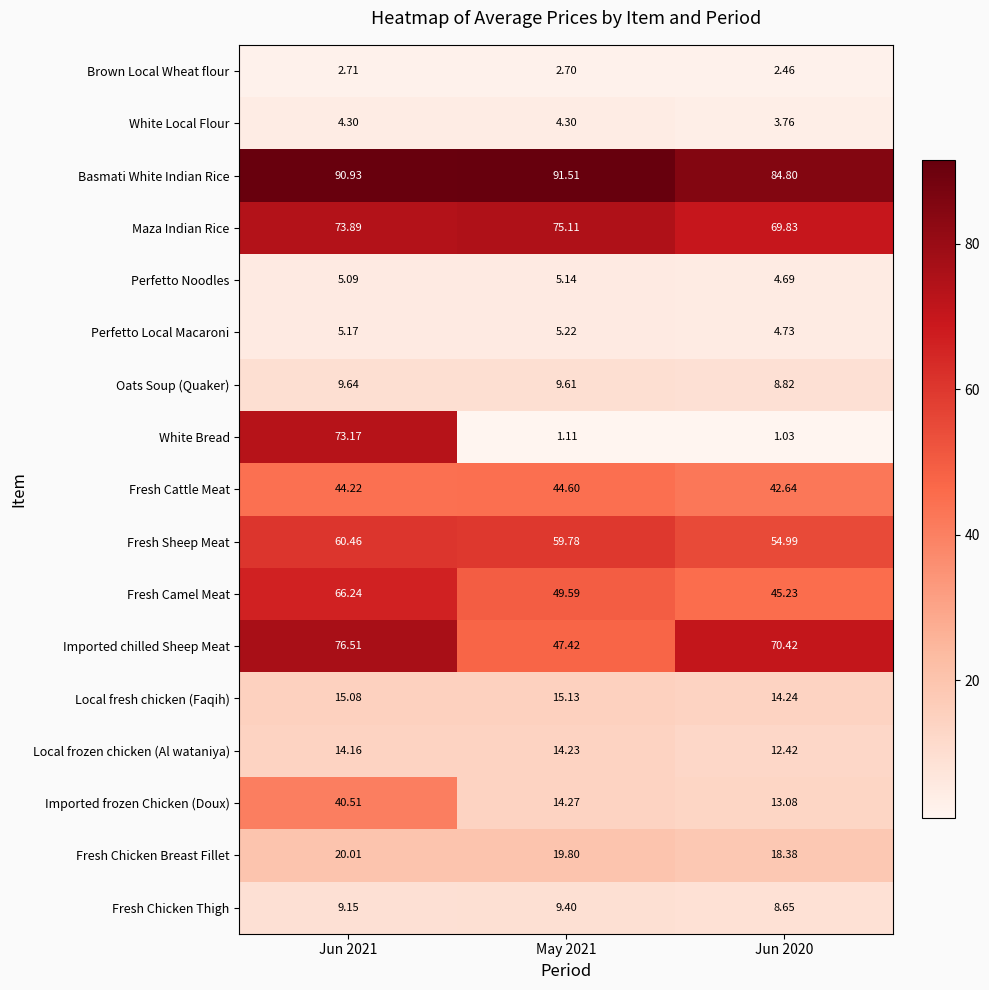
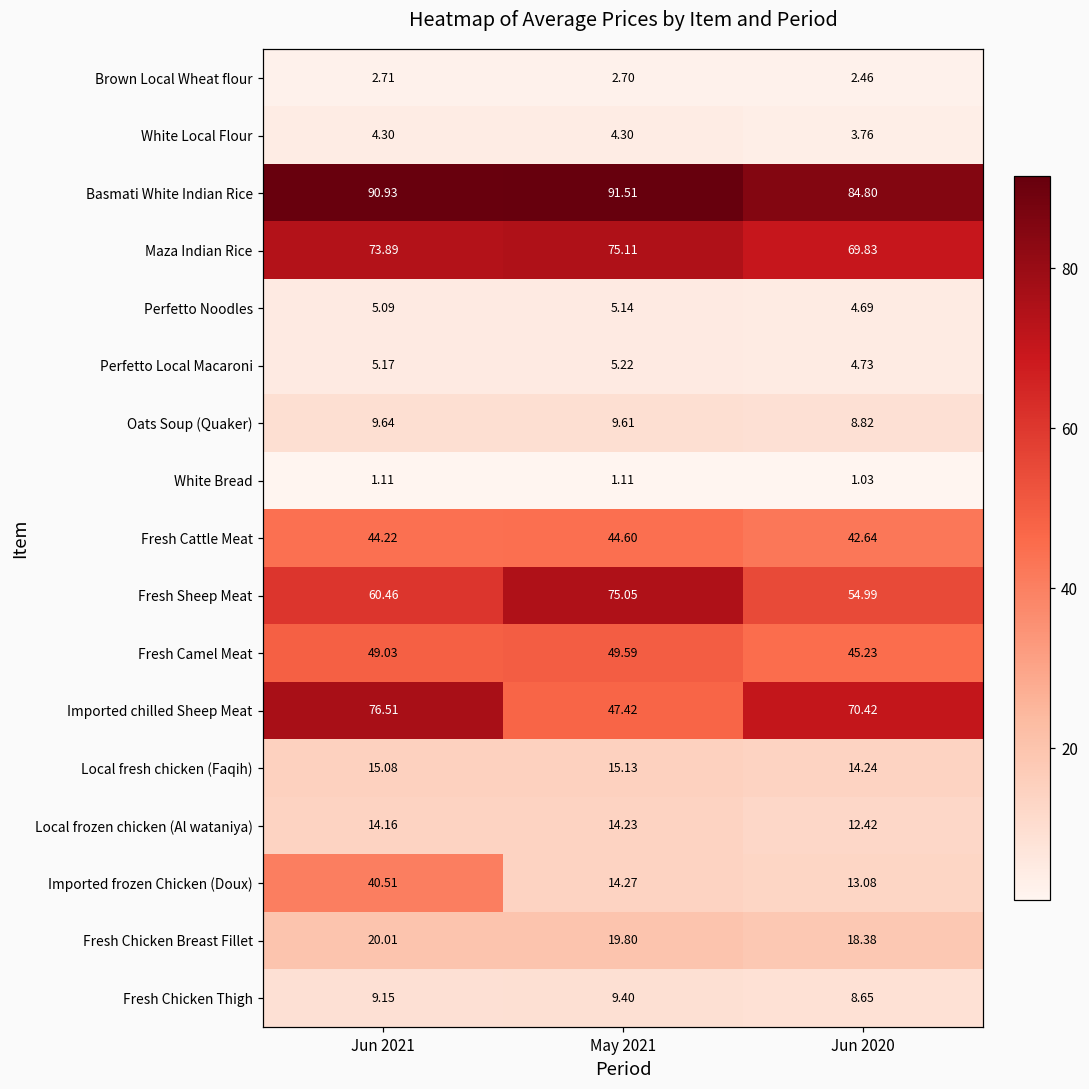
White Bread, Jun 2021: 73.17 -> 1.11
Fresh Sheep Meat, May 2021: 59.78 -> 75.05
Fresh Camel Meat, Jun 2021: 66.24 -> 49.03
